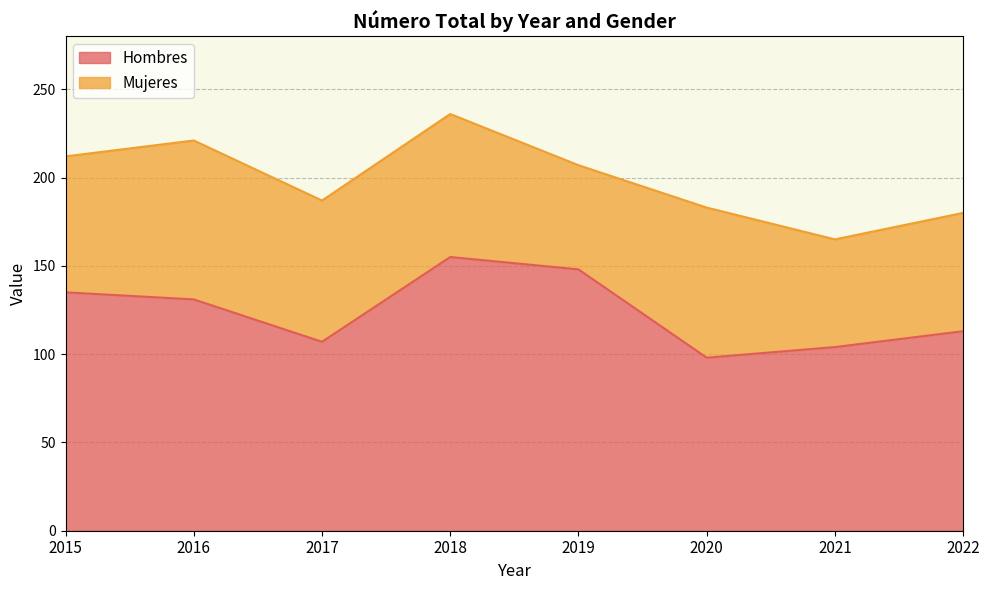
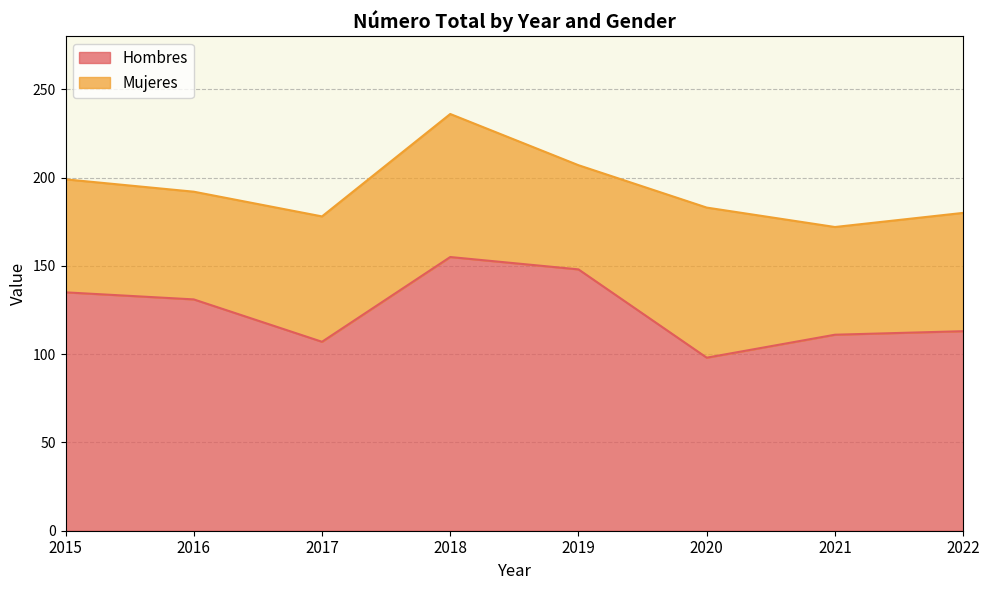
Mujeres, 2015: 77 -> 64
Mujeres, 2016: 90 -> 61
Mujeres, 2017: 80 -> 71
Hombres, 2021: 104 -> 111
